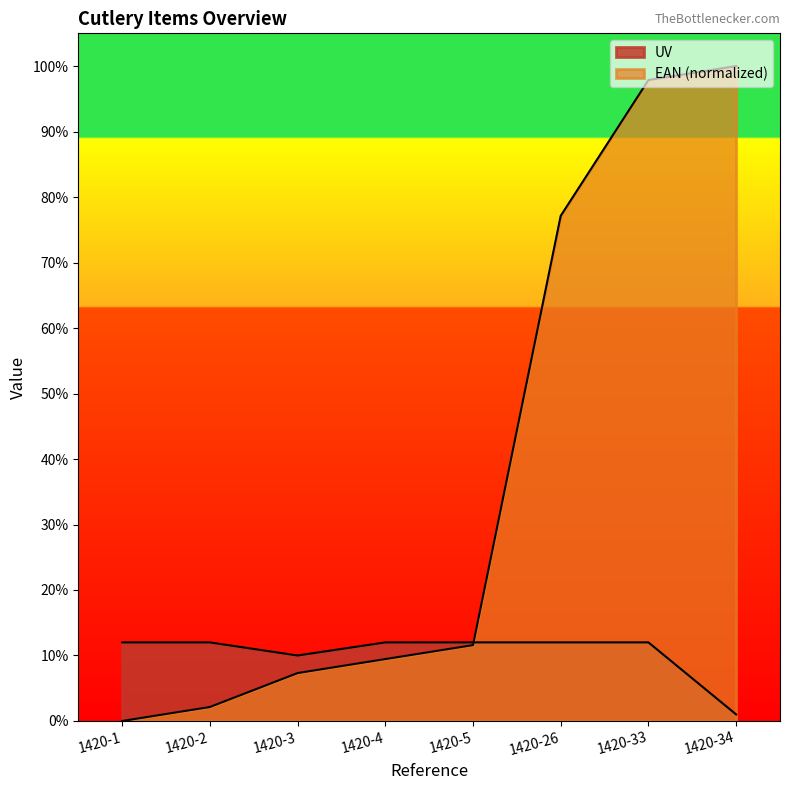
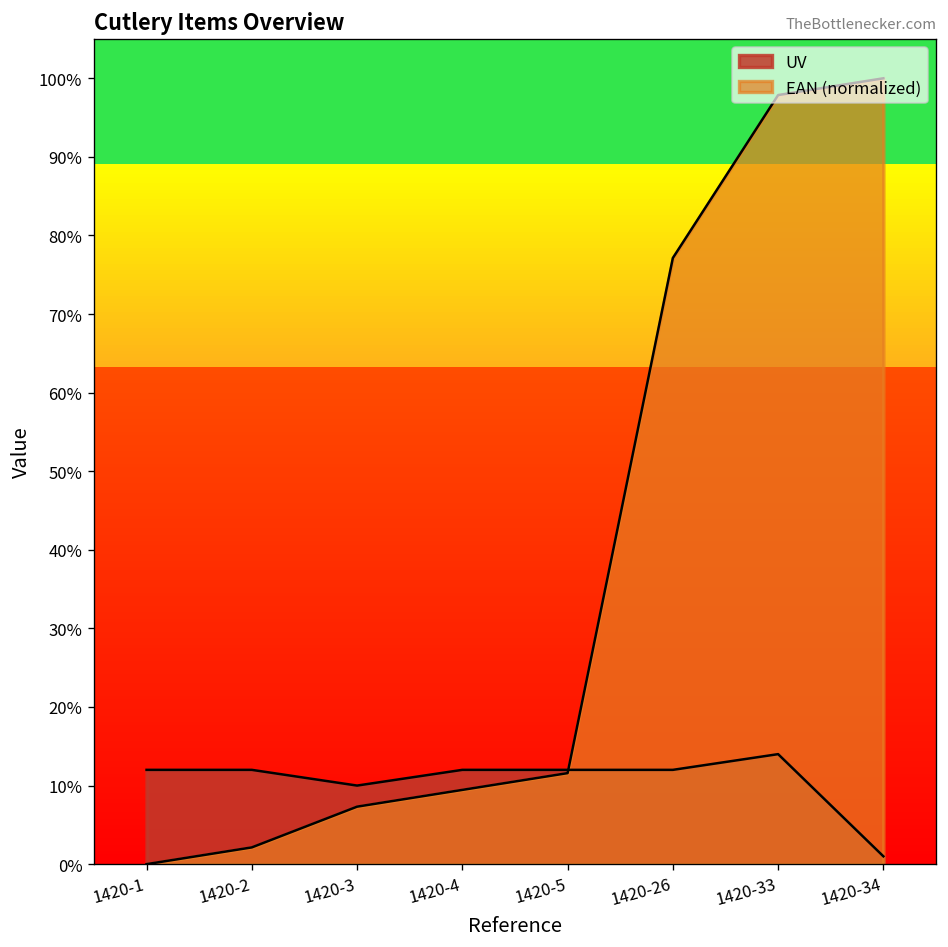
UV, 1420-33: 12% -> 14%
